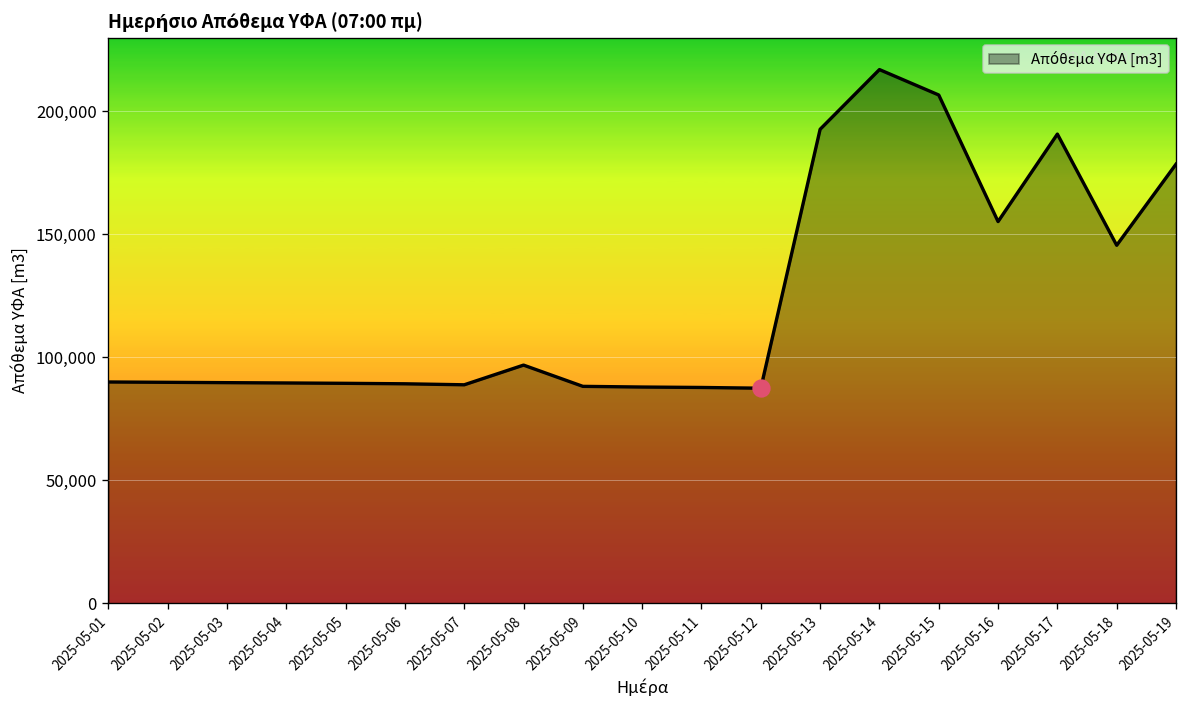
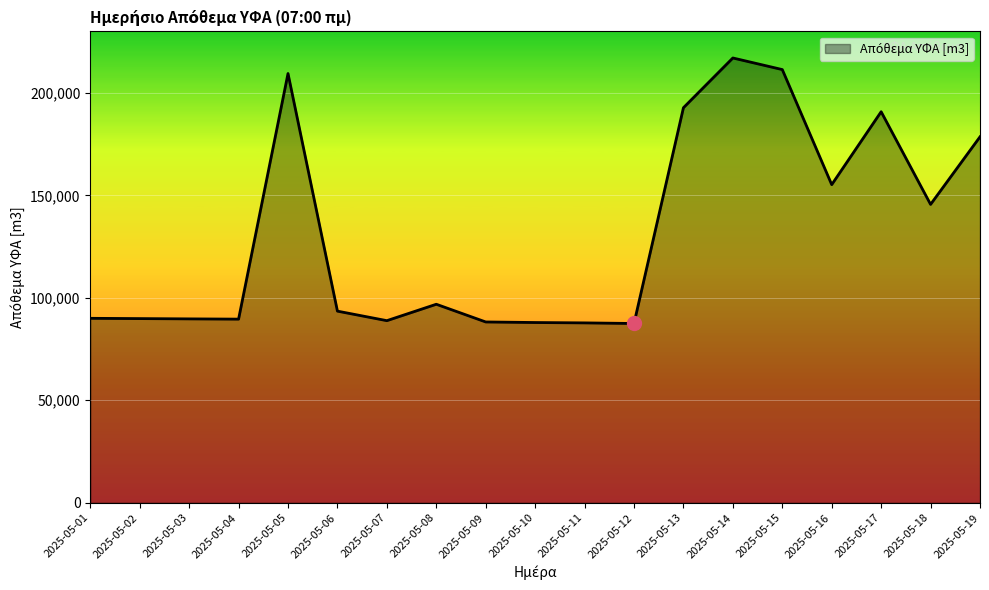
Απόθεμα ΥΦΑ [m3], 2025-05-05: 89,000 -> 209,000
Απόθεμα ΥΦΑ [m3], 2025-05-06: 89,000 -> 94,000
Απόθεμα ΥΦΑ [m3], 2025-05-15: 207,000 -> 211,000
